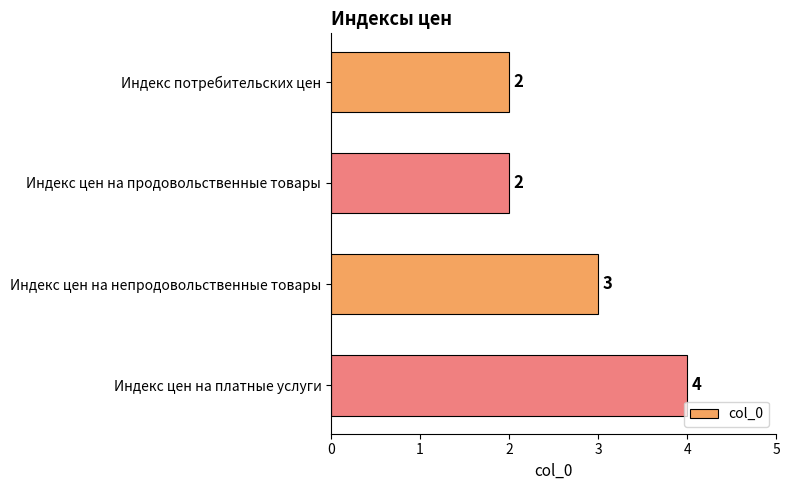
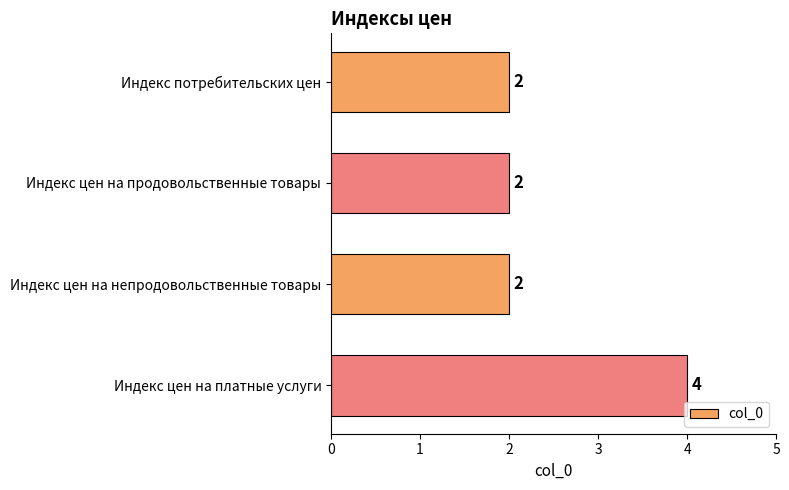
Индекс цен на непродовольственные товары: 3 -> 2
